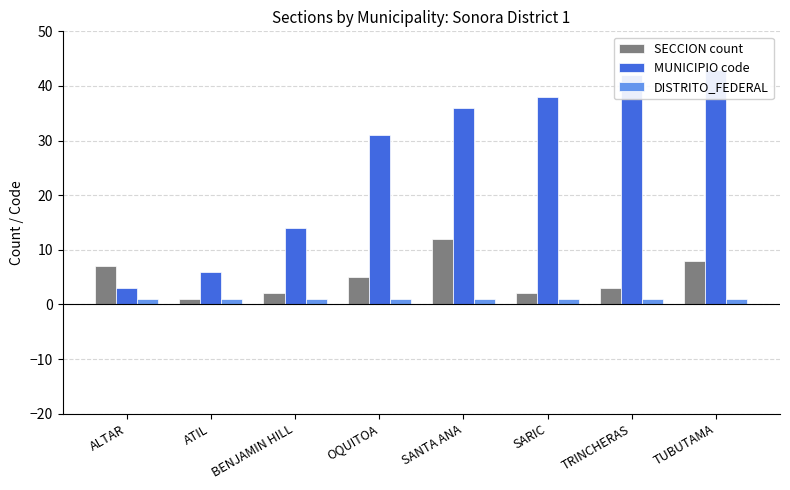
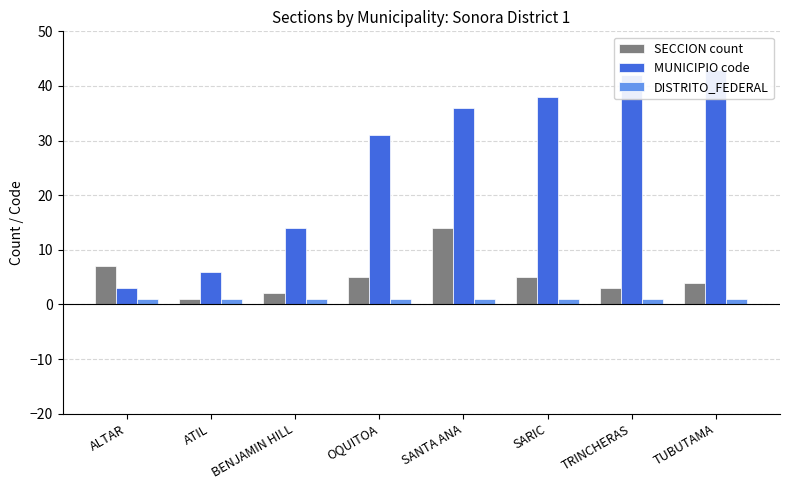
SECCION count, SANTA ANA: 12 -> 14
SECCION count, SARIC: 2 -> 5
SECCION count, TUBUTAMA: 8 -> 4
